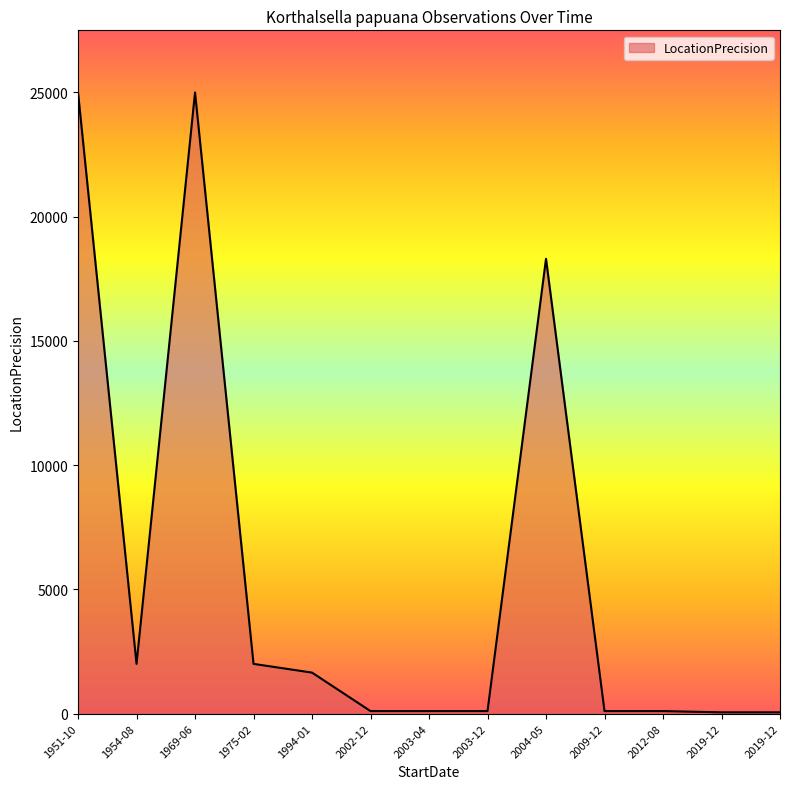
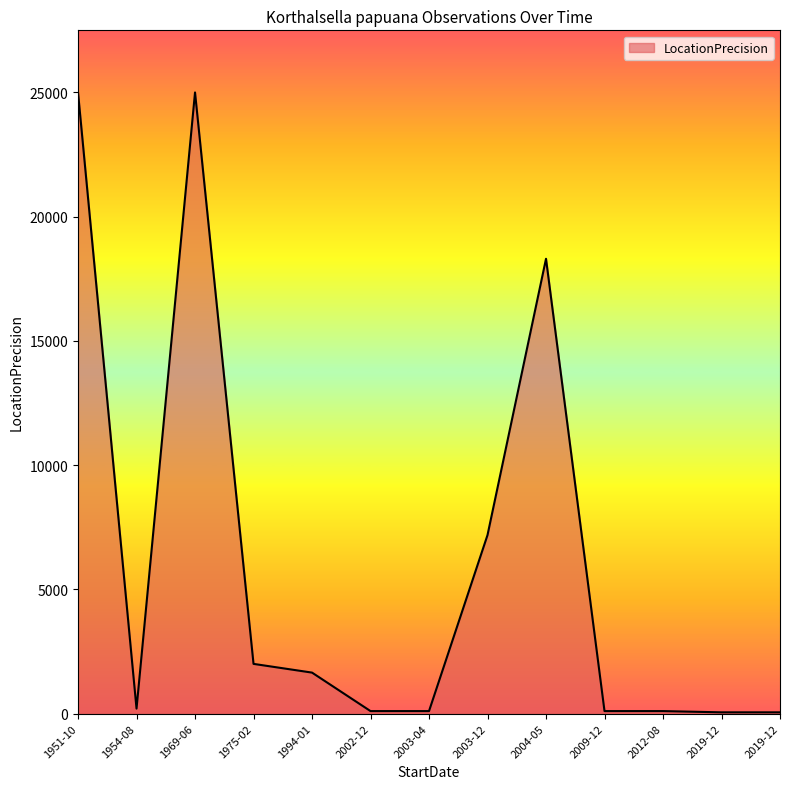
1954-08: 2000 -> 200
2003-12: 100 -> 7200
